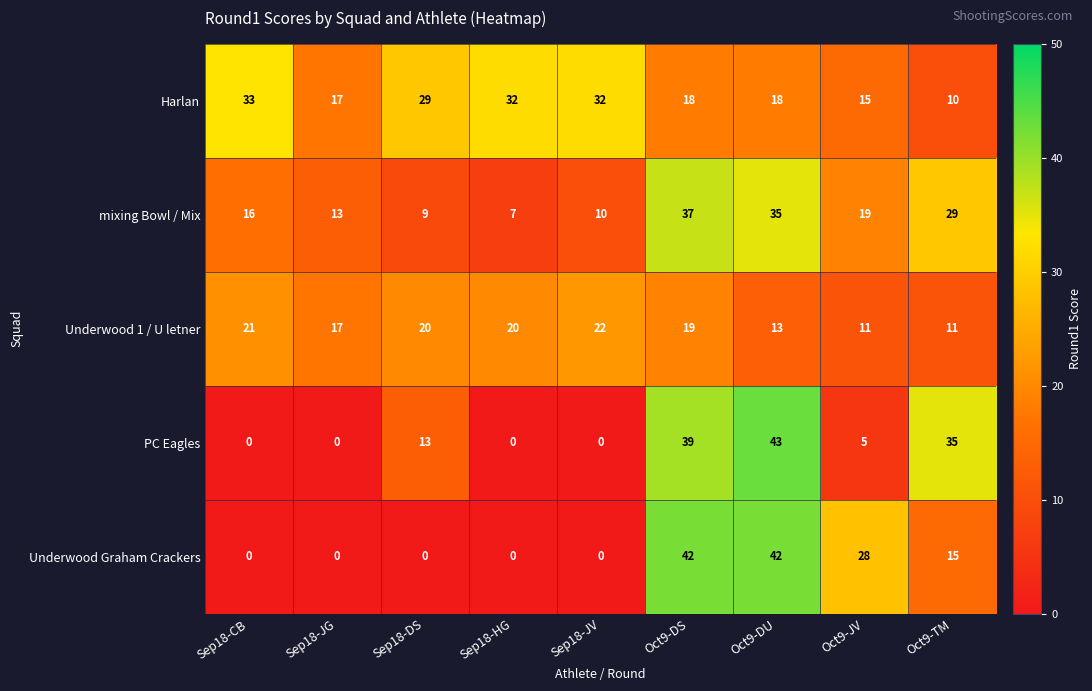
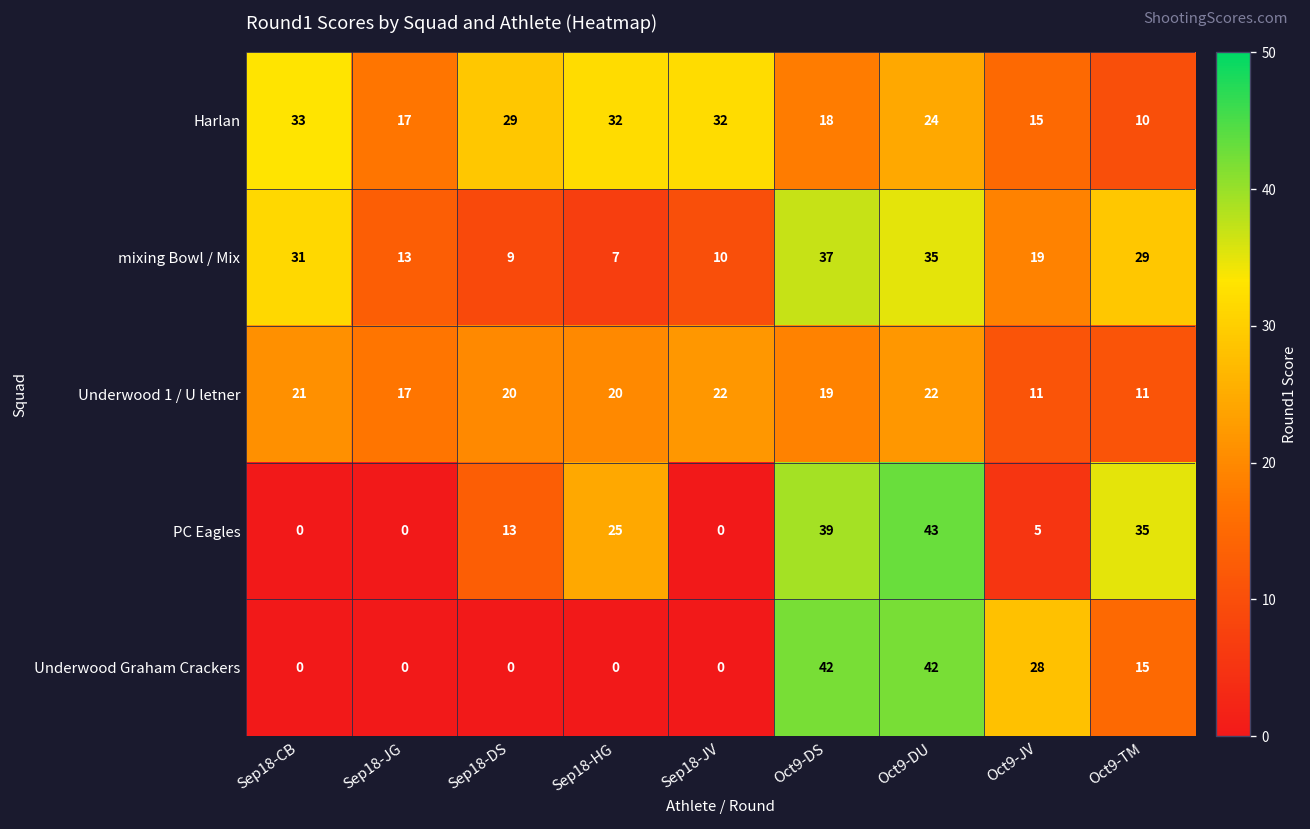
Harlan, Oct9-DU: 18 -> 24
mixing Bowl / Mix, Sep18-CB: 16 -> 31
Underwood 1 / U letner, Oct9-DU: 13 -> 22
PC Eagles, Sep18-HG: 0 -> 25
